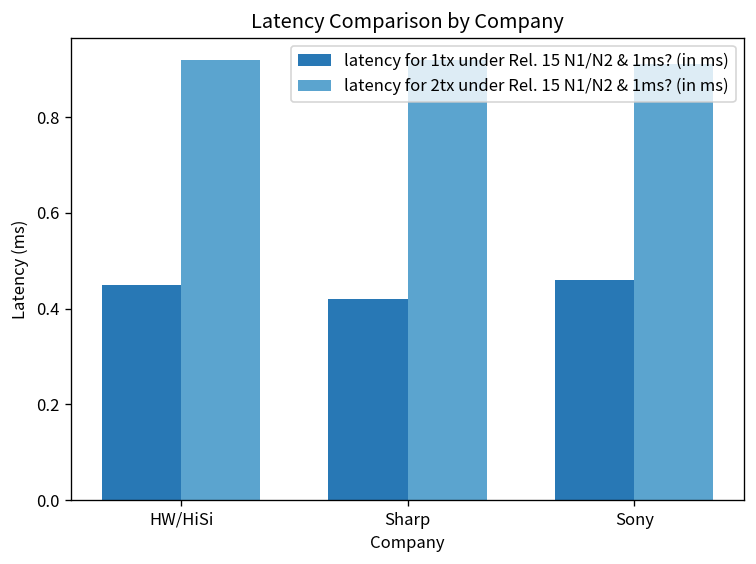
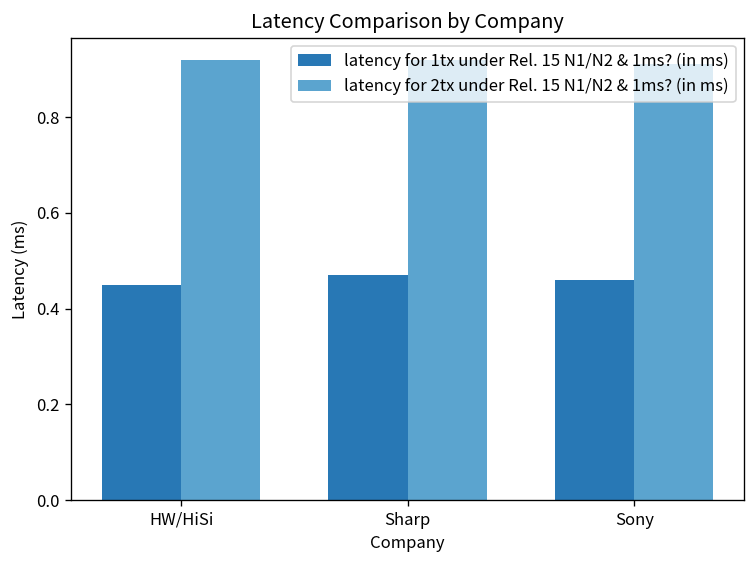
latency for 1tx under Rel. 15 N1/N2 & 1ms? (in ms), Sharp: 0.42 -> 0.47
